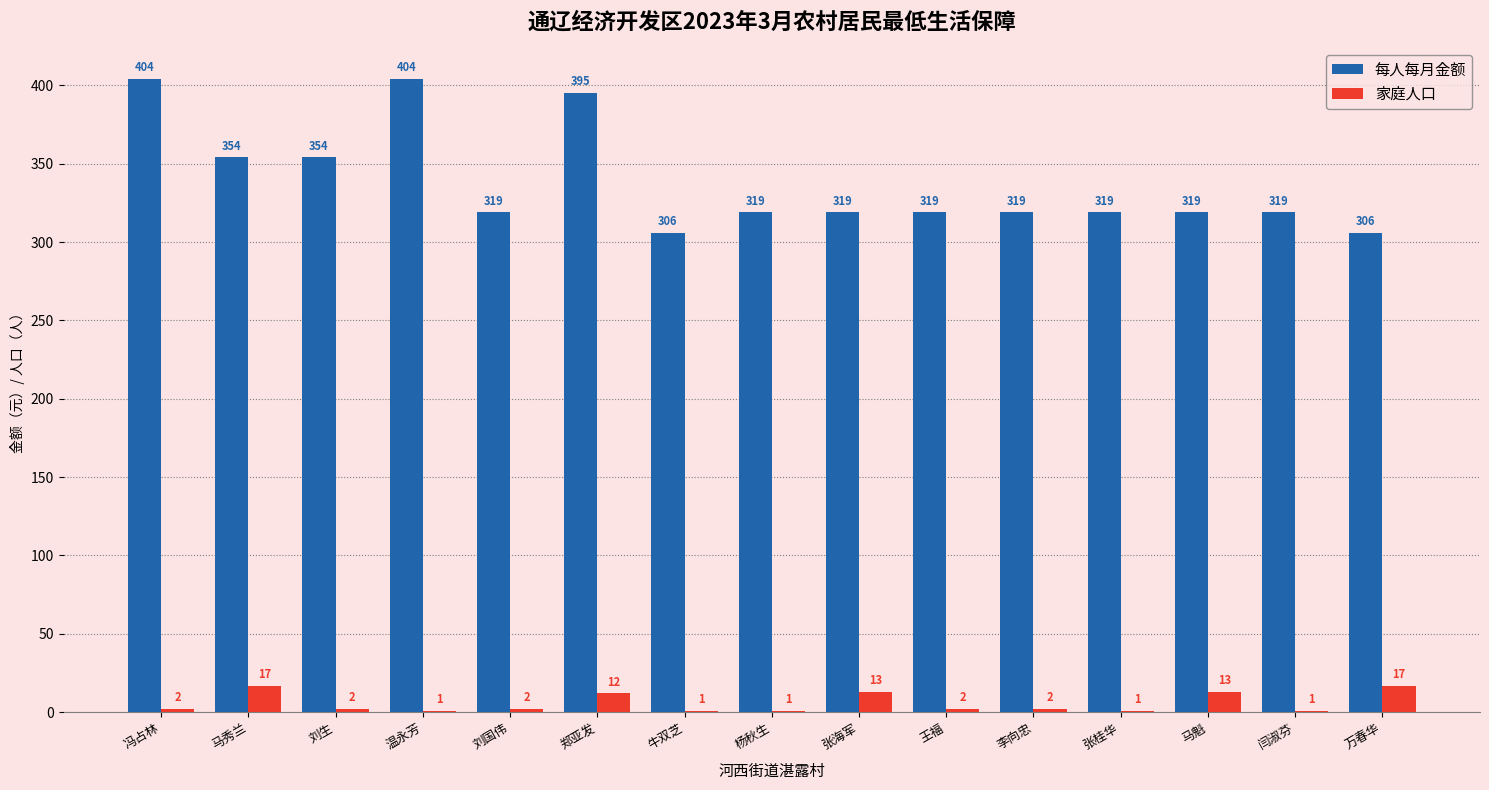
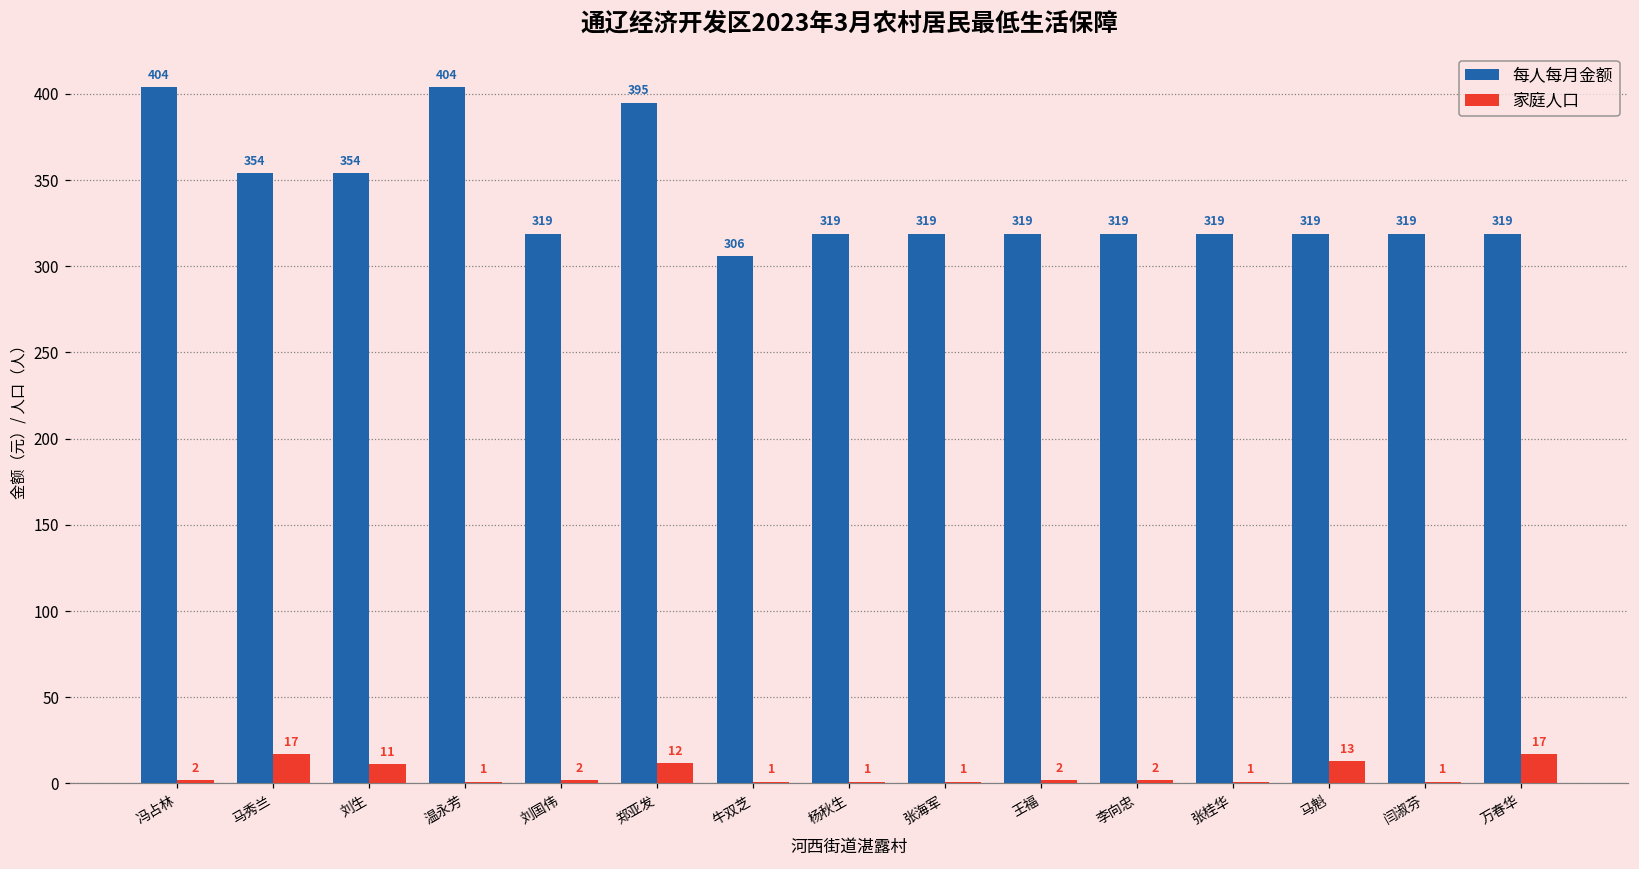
家庭人口, 刘生: 2 -> 11
家庭人口, 张海军: 13 -> 1
每人每月金额, 万春华: 306 -> 319
